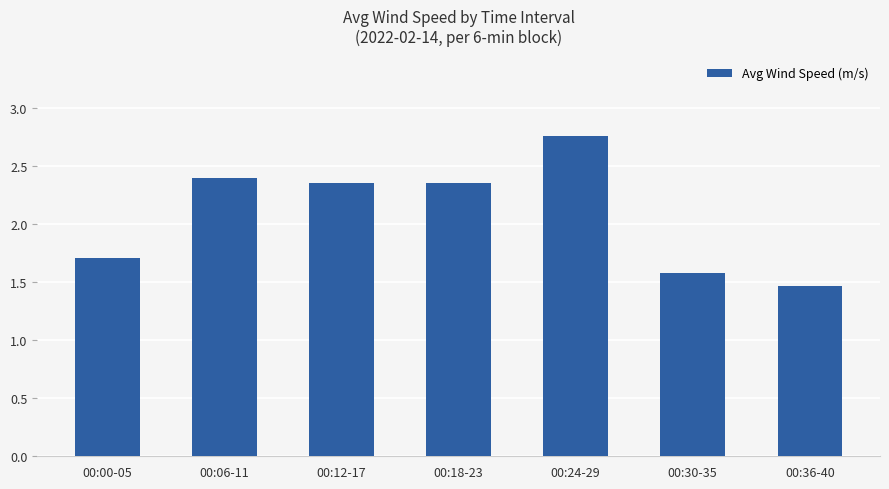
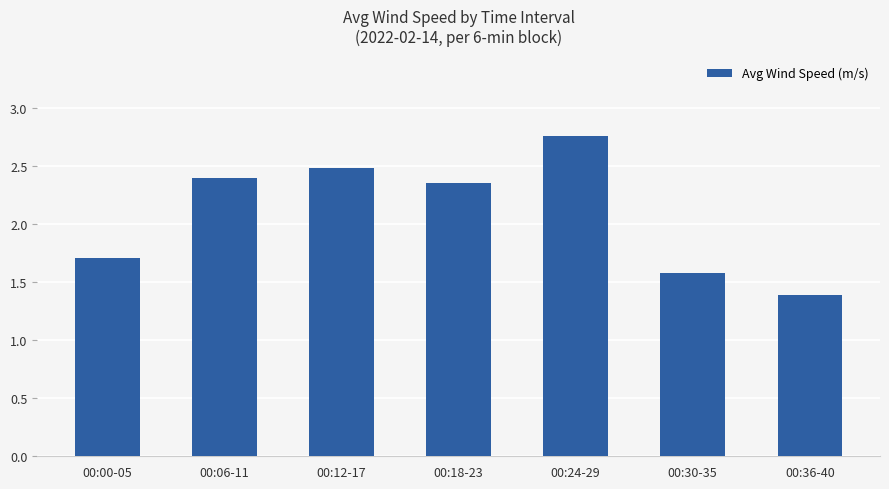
00:12-17: 2.35 -> 2.48
00:36-40: 1.47 -> 1.39
